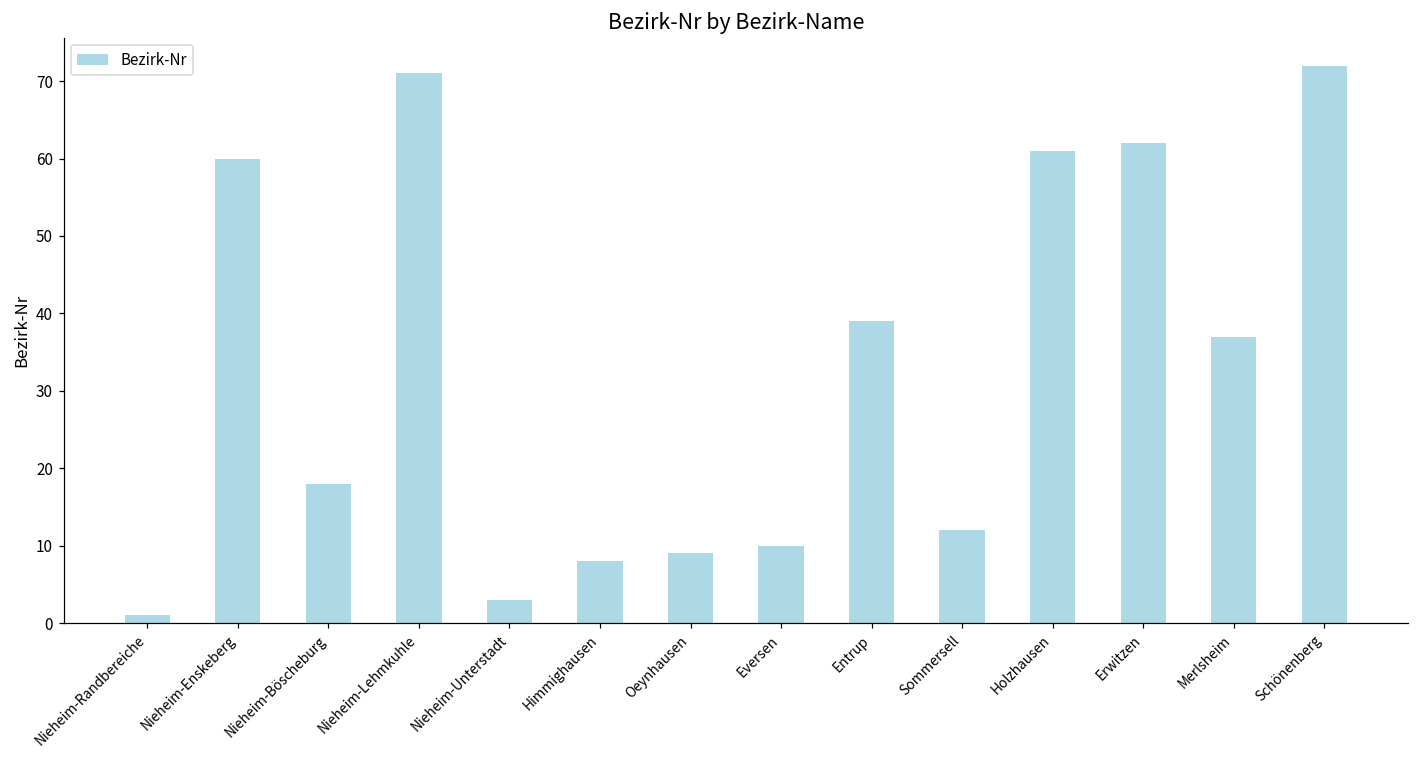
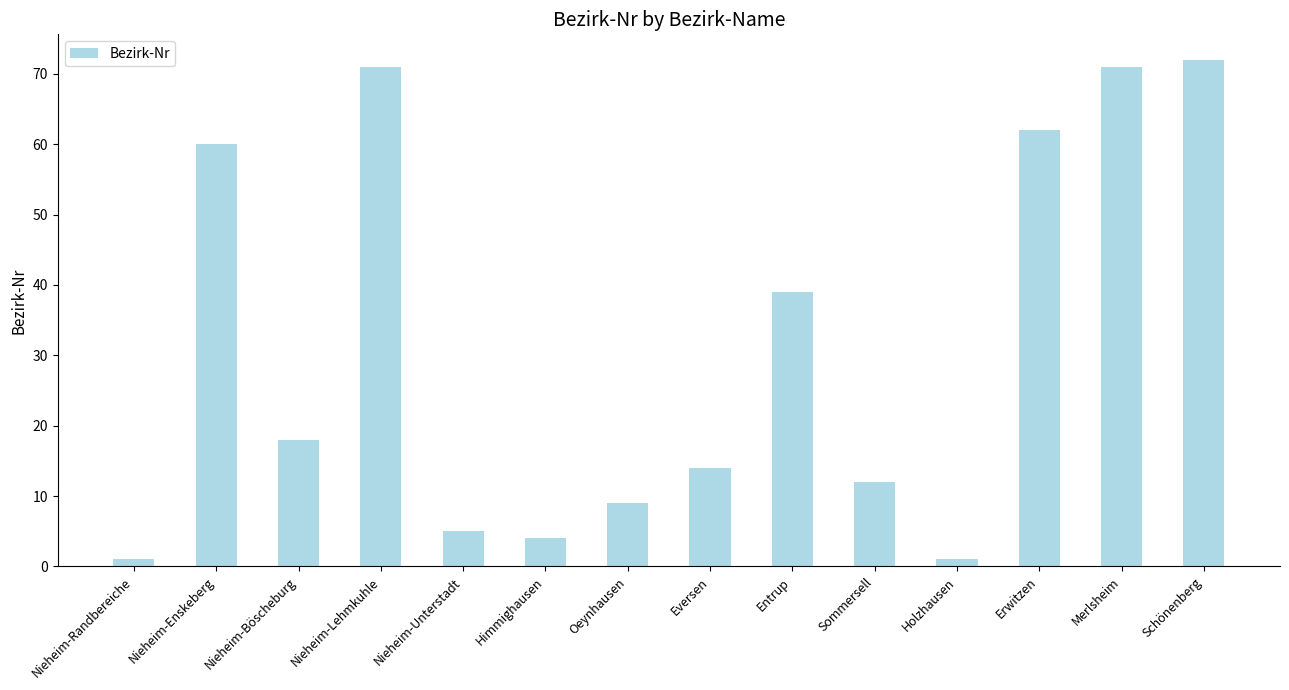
Nieheim-Unterstadt: 3 -> 5
Himmighausen: 8 -> 4
Eversen: 10 -> 14
Holzhausen: 61 -> 1
Merlsheim: 37 -> 71
